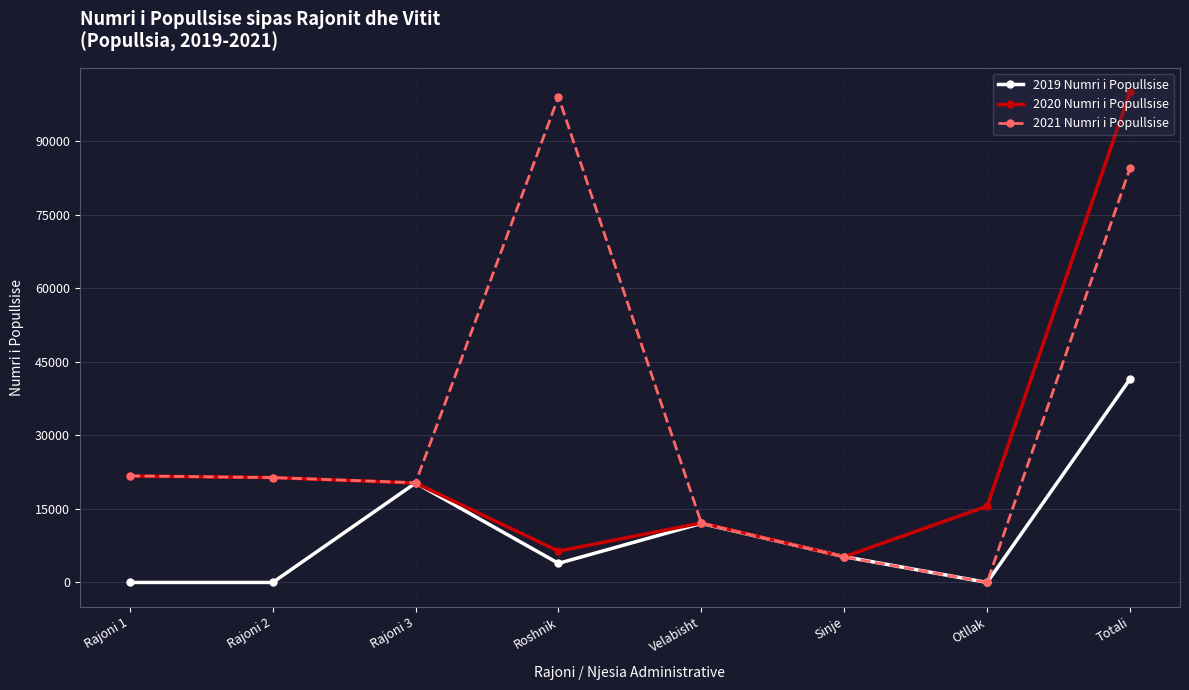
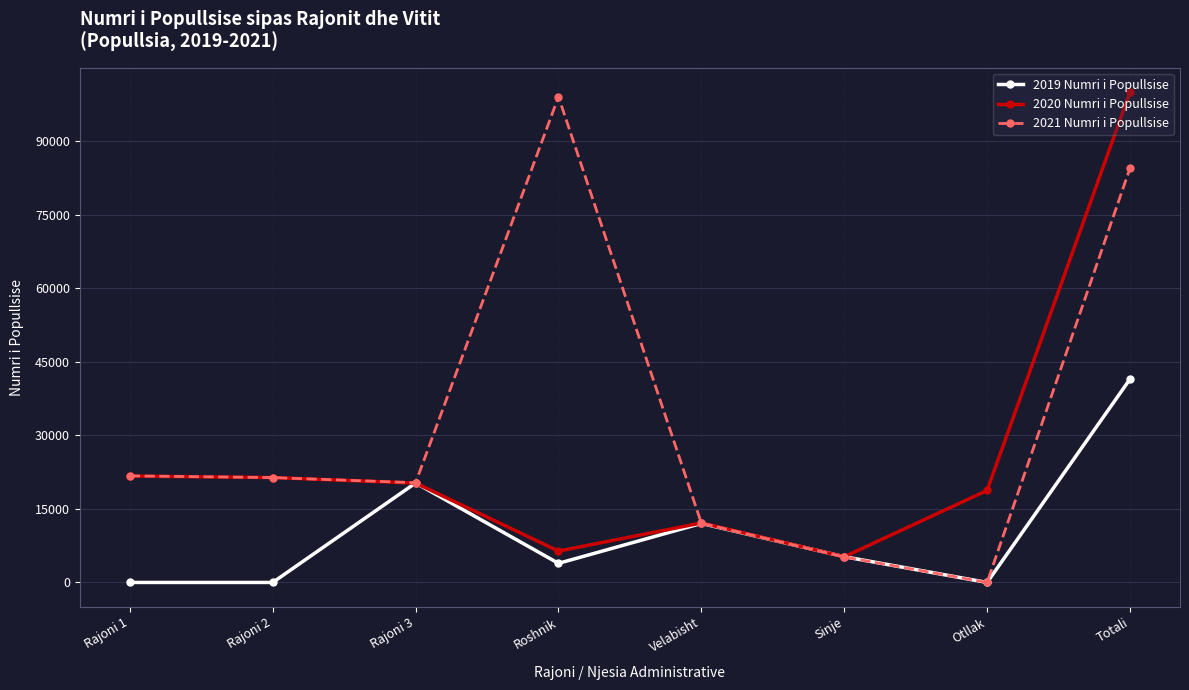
2020 Numri i Popullsise, Otllak: 16000 -> 19000
